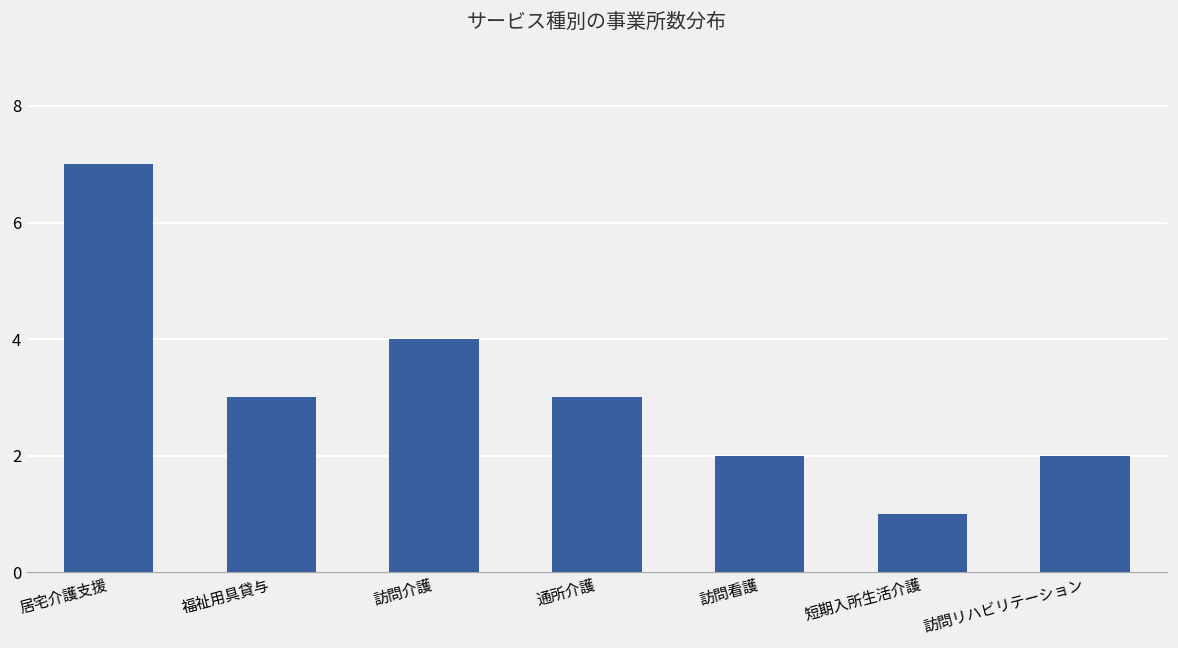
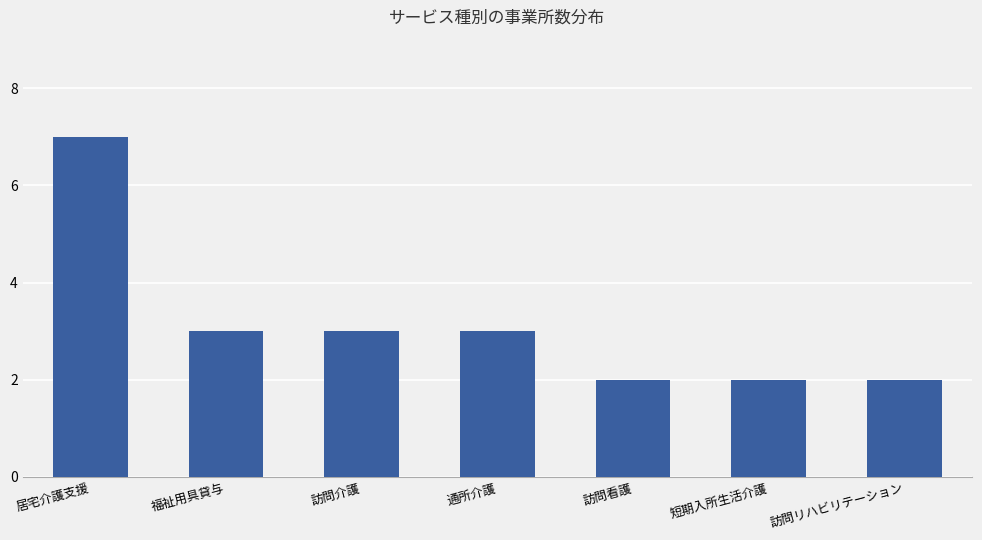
訪問介護: 4 -> 3
短期入所生活介護: 1 -> 2
